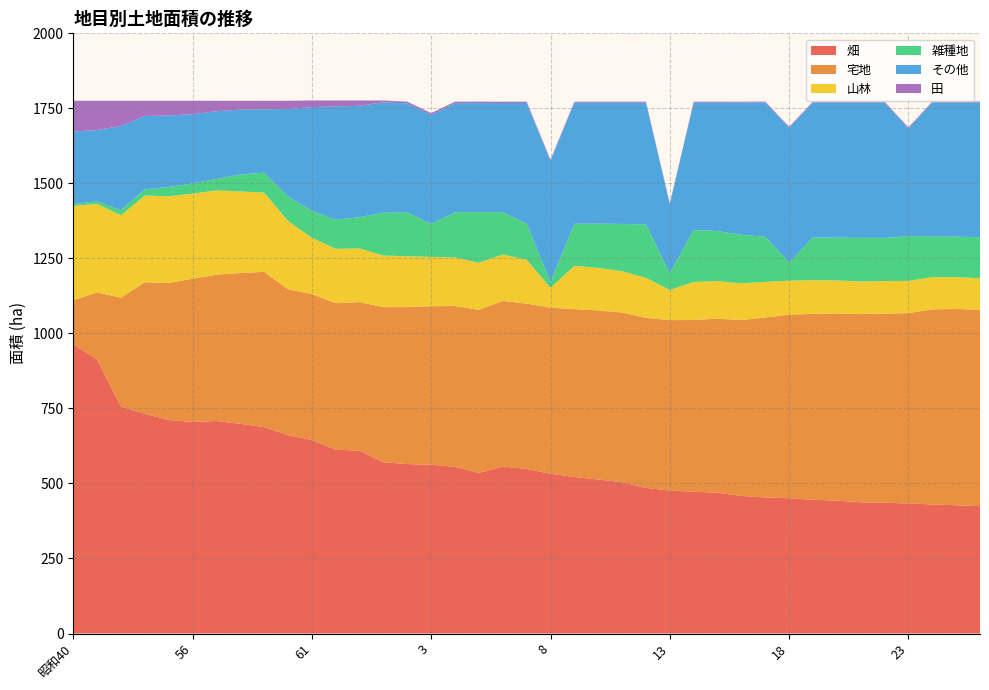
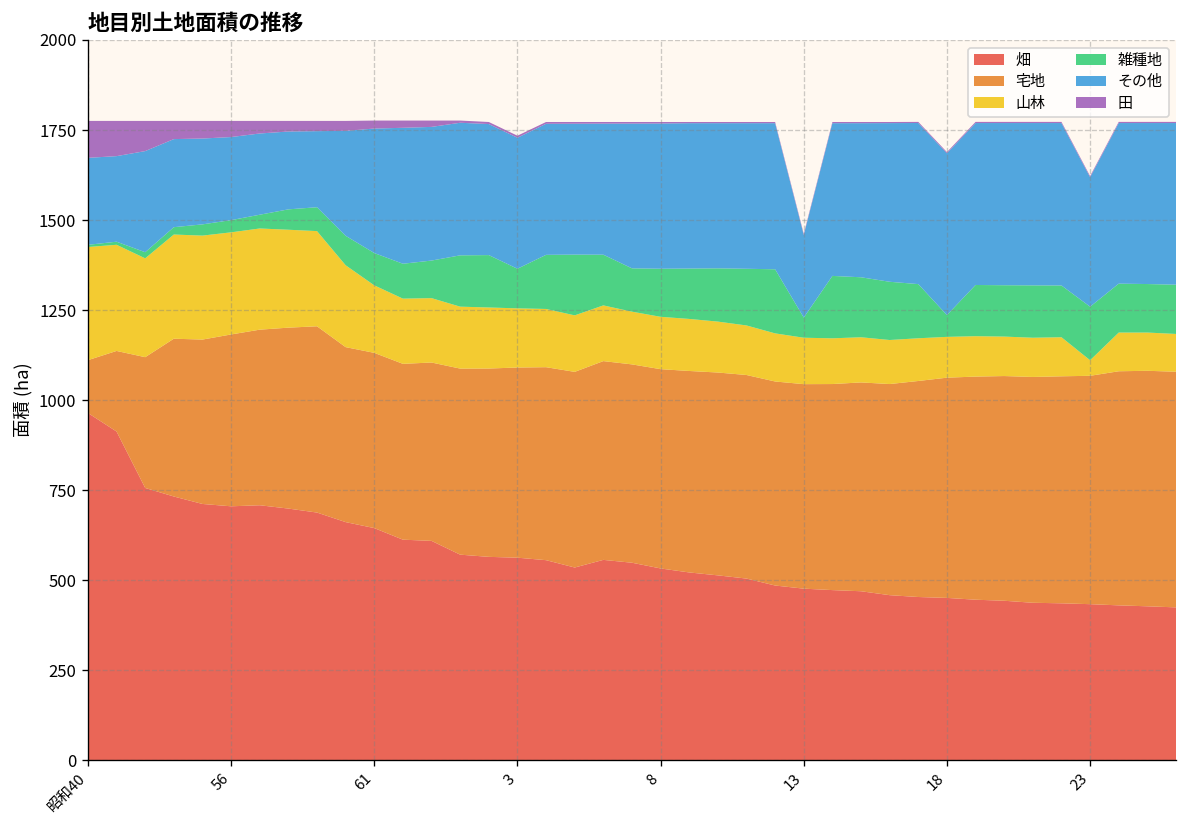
山林, 8: 70 -> 150
雑種地, 8: 20 -> 130
山林, 13: 100 -> 130
山林, 23: 110 -> 40
